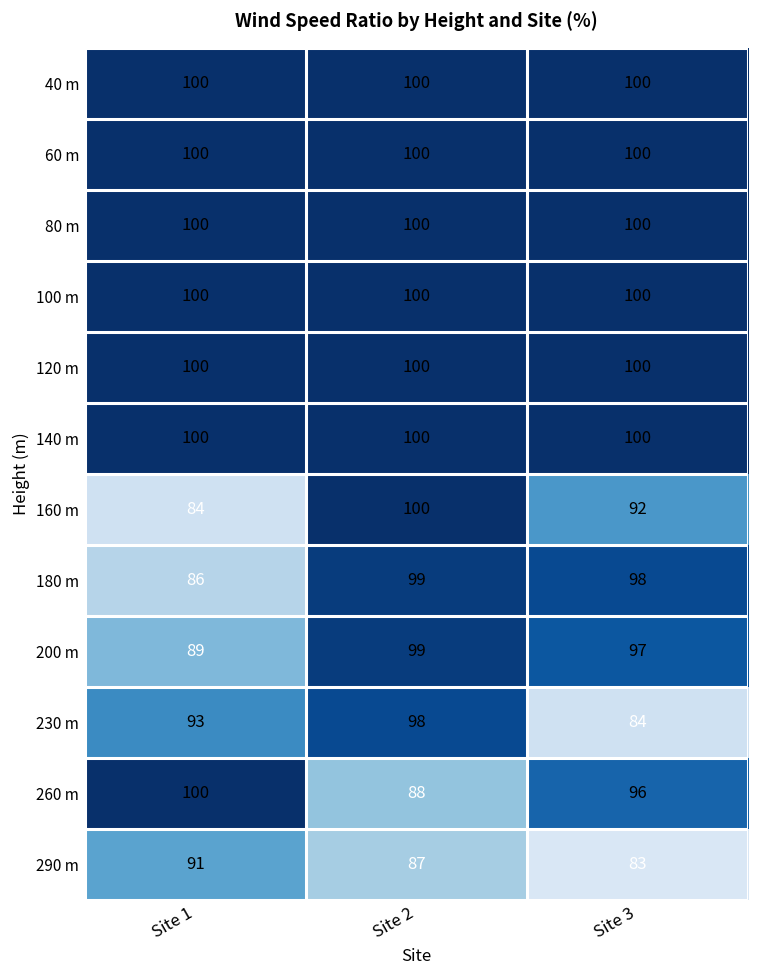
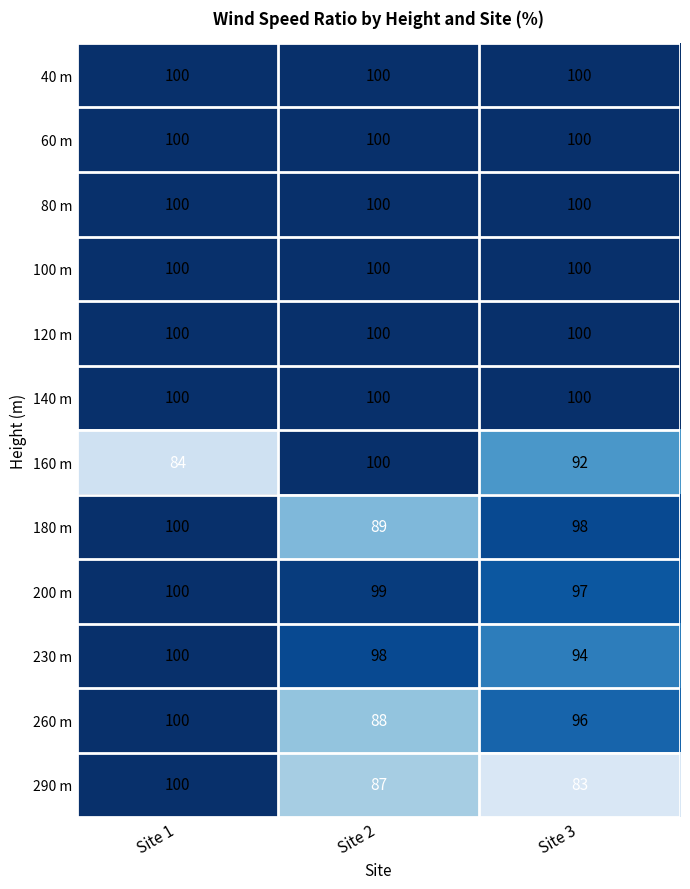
180 m, Site 1: 86 -> 100
180 m, Site 2: 99 -> 89
200 m, Site 1: 89 -> 100
230 m, Site 1: 93 -> 100
230 m, Site 3: 84 -> 94
290 m, Site 1: 91 -> 100
